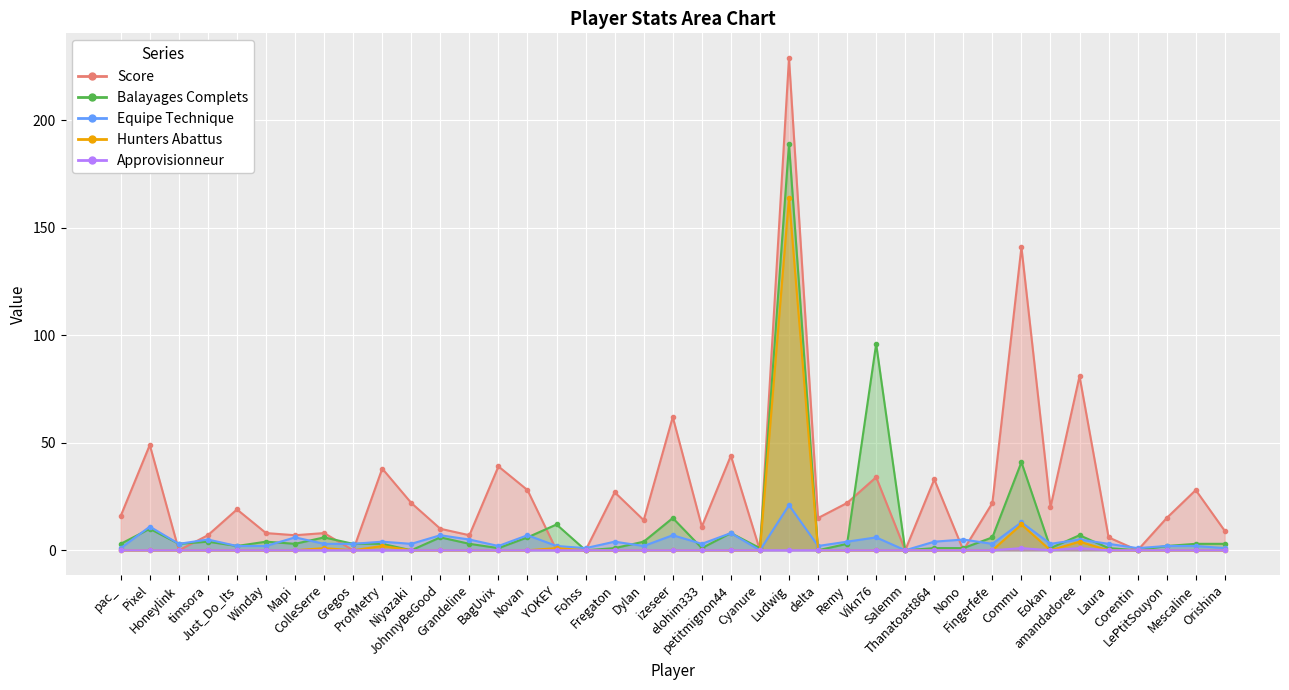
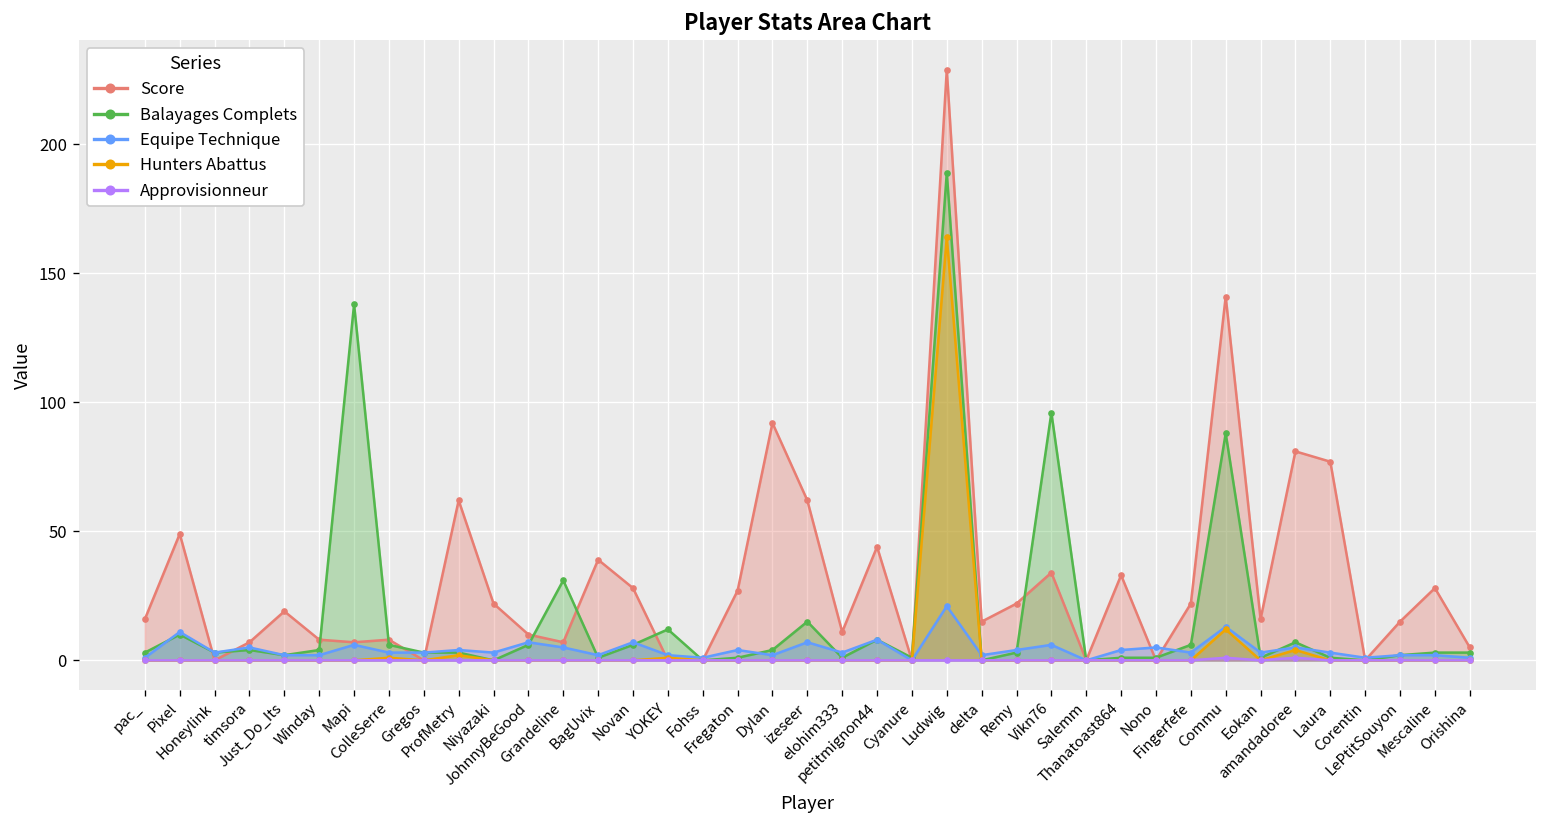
Balayages Complets, Mapi: 3 -> 138
Score, ProfMetry: 38 -> 62
Balayages Complets, Grandeline: 3 -> 31
Score, Dylan: 14 -> 92
Balayages Complets, Commu: 41 -> 88
Score, Eokan: 20 -> 16
Score, Laura: 6 -> 77
Score, Orishina: 9 -> 5
